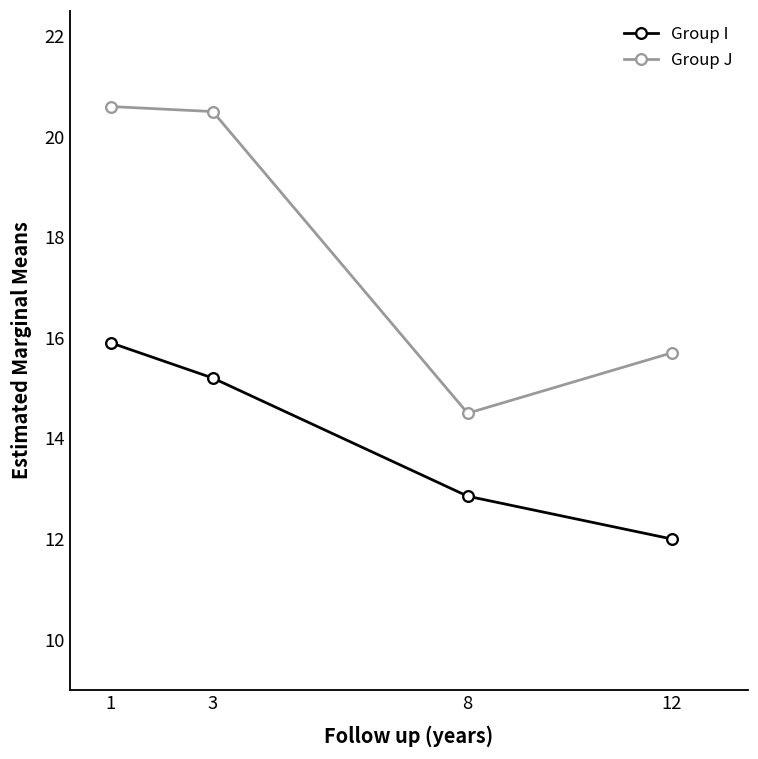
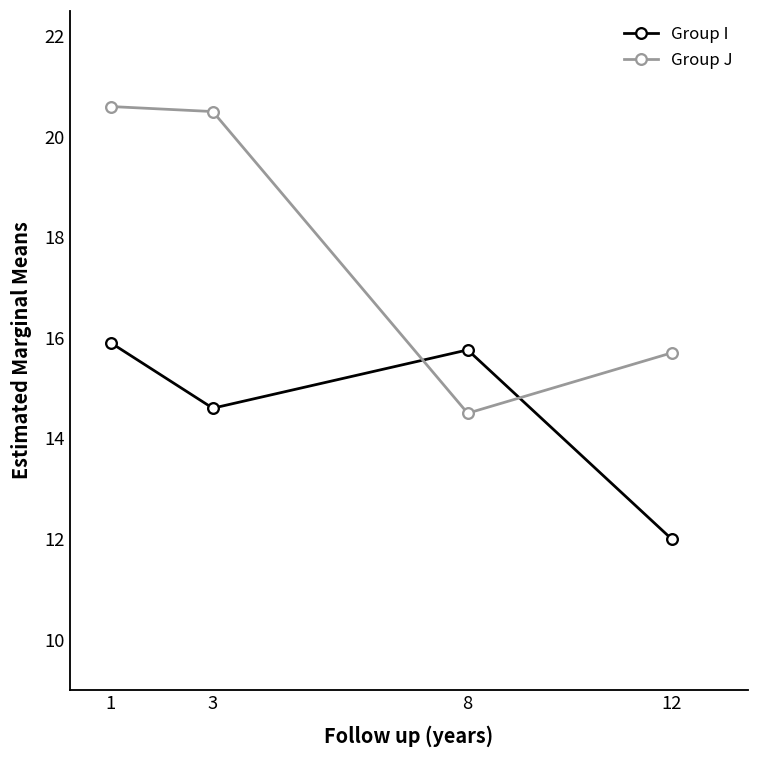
Group I, 3: 15.2 -> 14.6
Group I, 8: 12.9 -> 15.8
